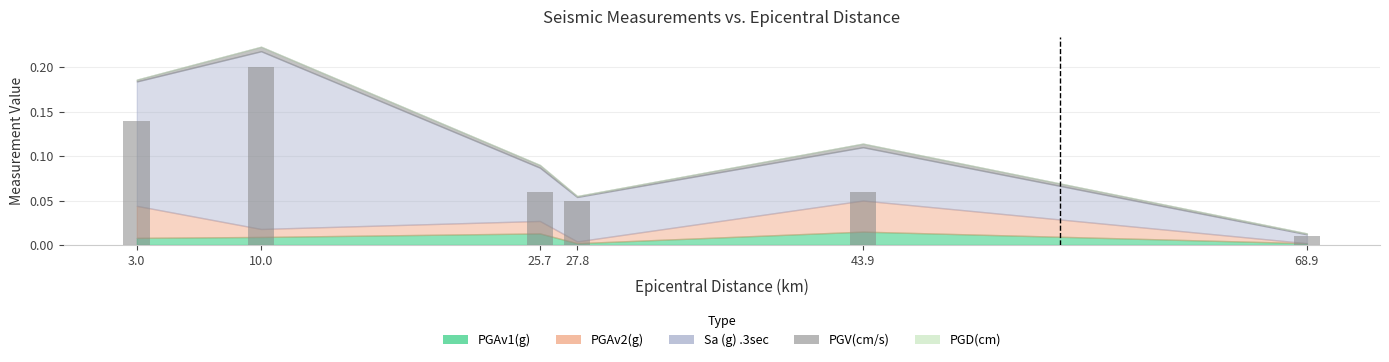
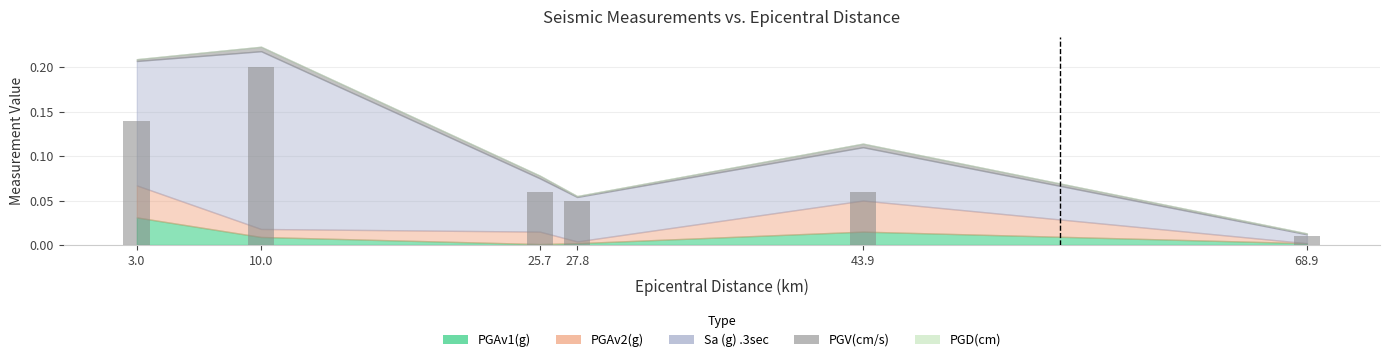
PGAv1(g), 3.0: 0.01 -> 0.03
PGAv1(g), 25.7: 0.01 -> 0.00
